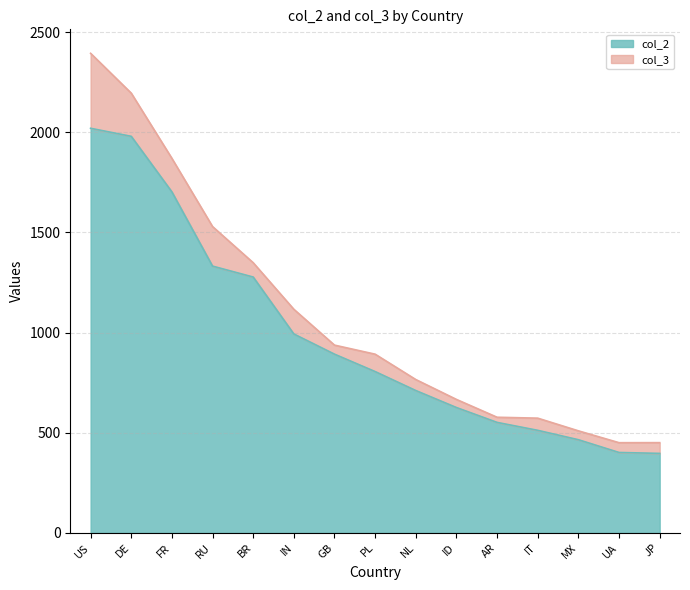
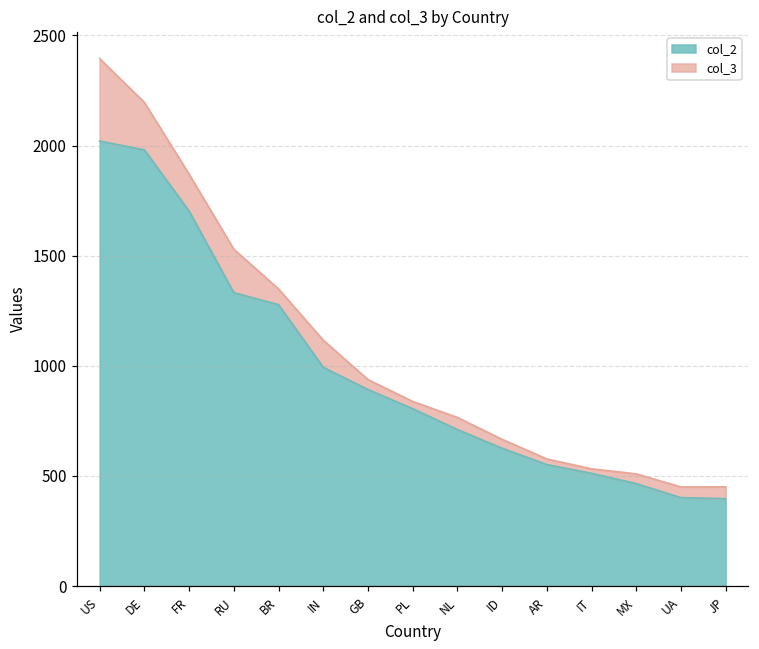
col_3, PL: 90 -> 30
col_3, IT: 60 -> 20
